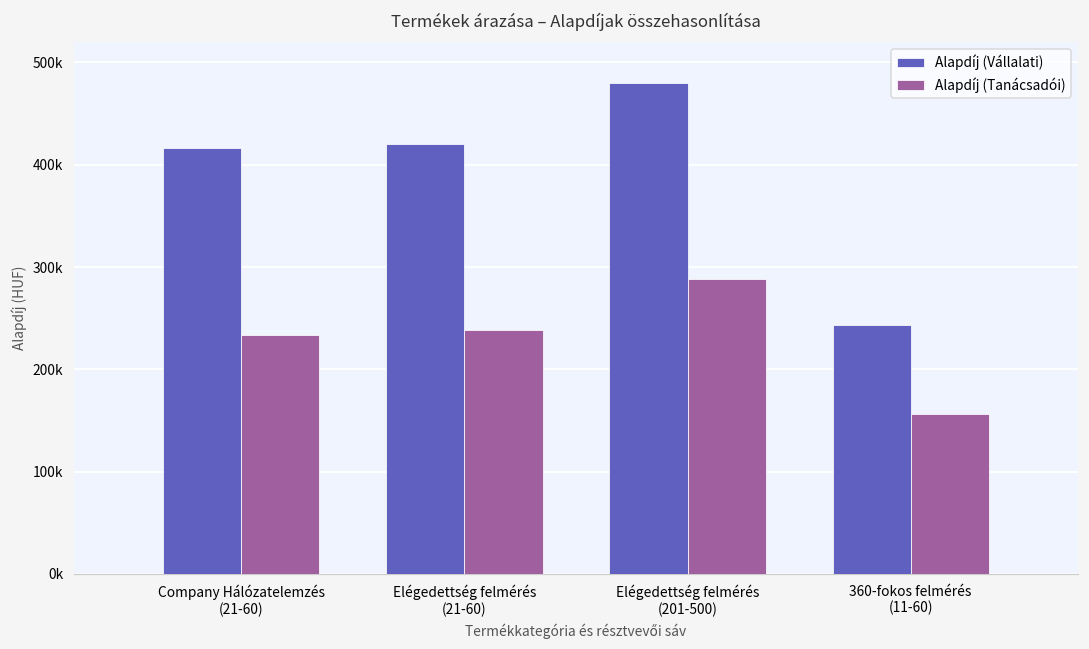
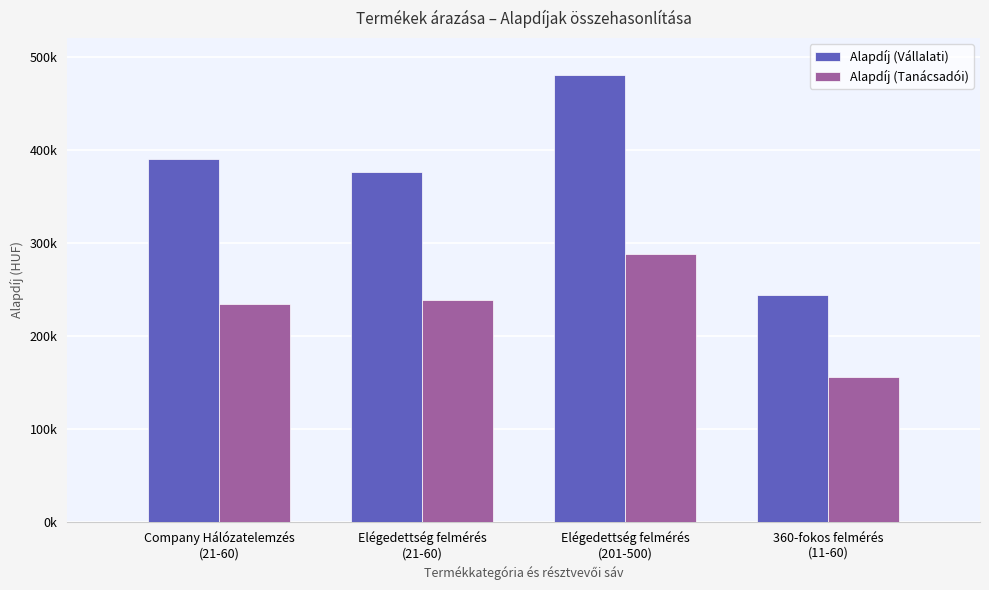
Alapdíj (Vállalati), Company Hálózatelemzés (21-60): 420000 -> 390000
Alapdíj (Vállalati), Elégedettség felmérés (21-60): 420000 -> 380000
